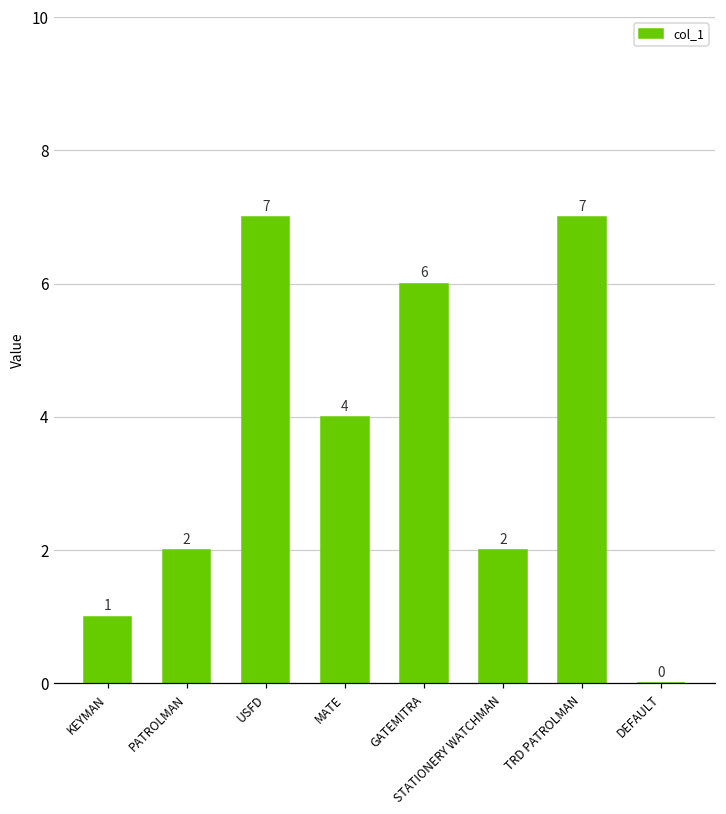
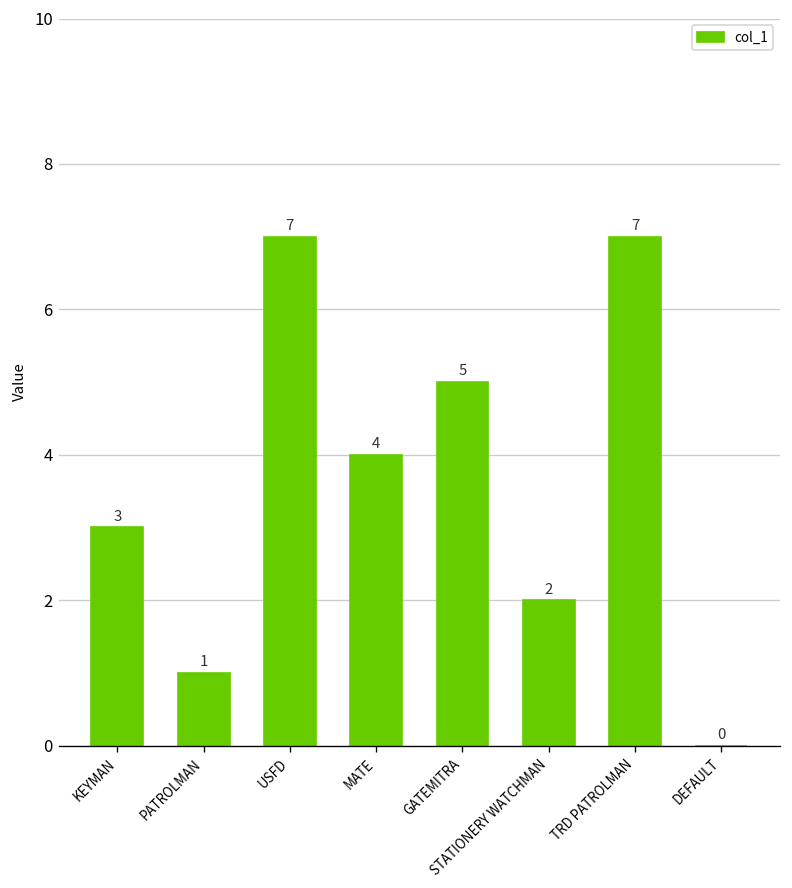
KEYMAN: 1 -> 3
PATROLMAN: 2 -> 1
GATEMITRA: 6 -> 5
